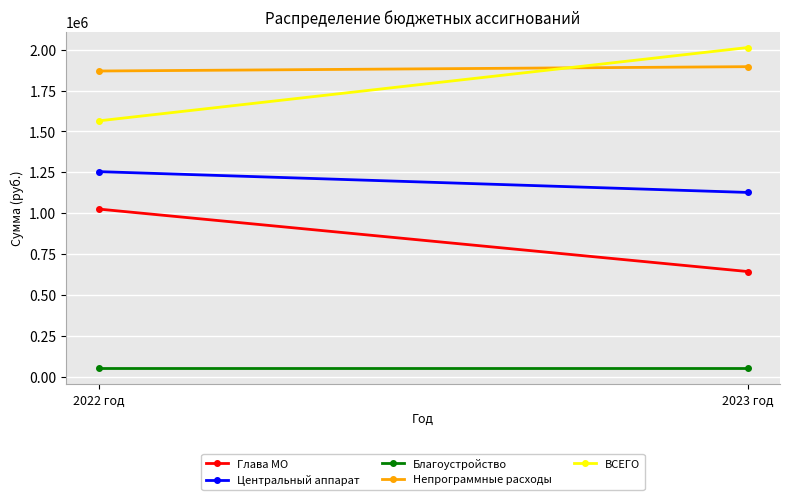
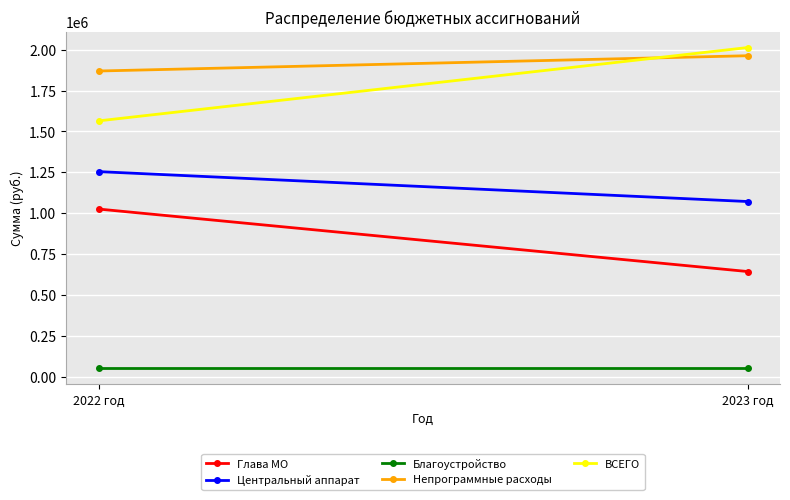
Центральный аппарат, 2023 год: 1130000 -> 1070000
Непрограммные расходы, 2023 год: 1900000 -> 1960000
